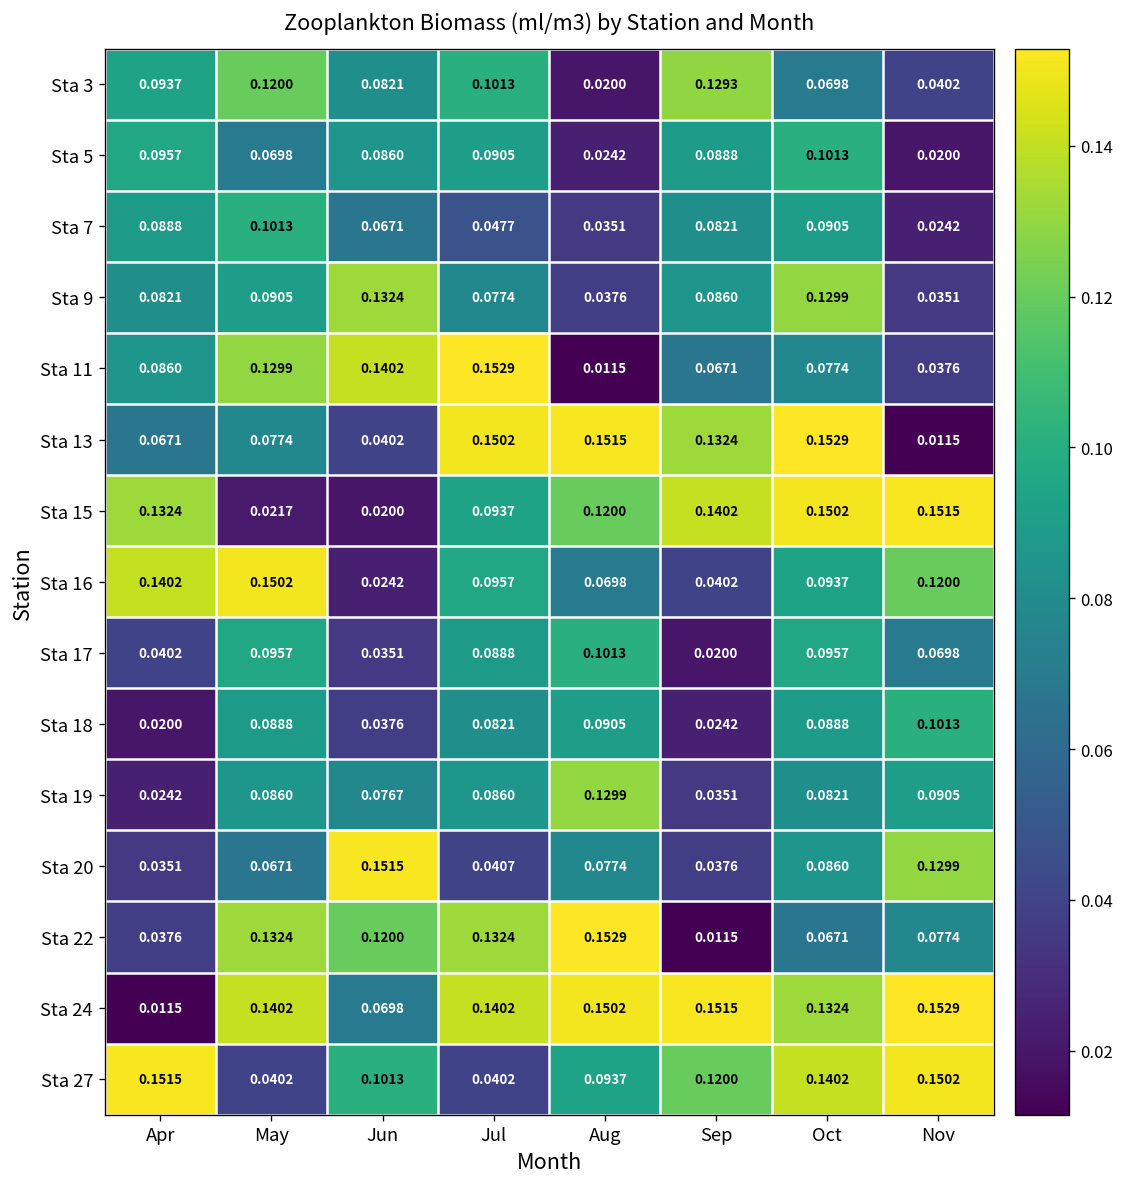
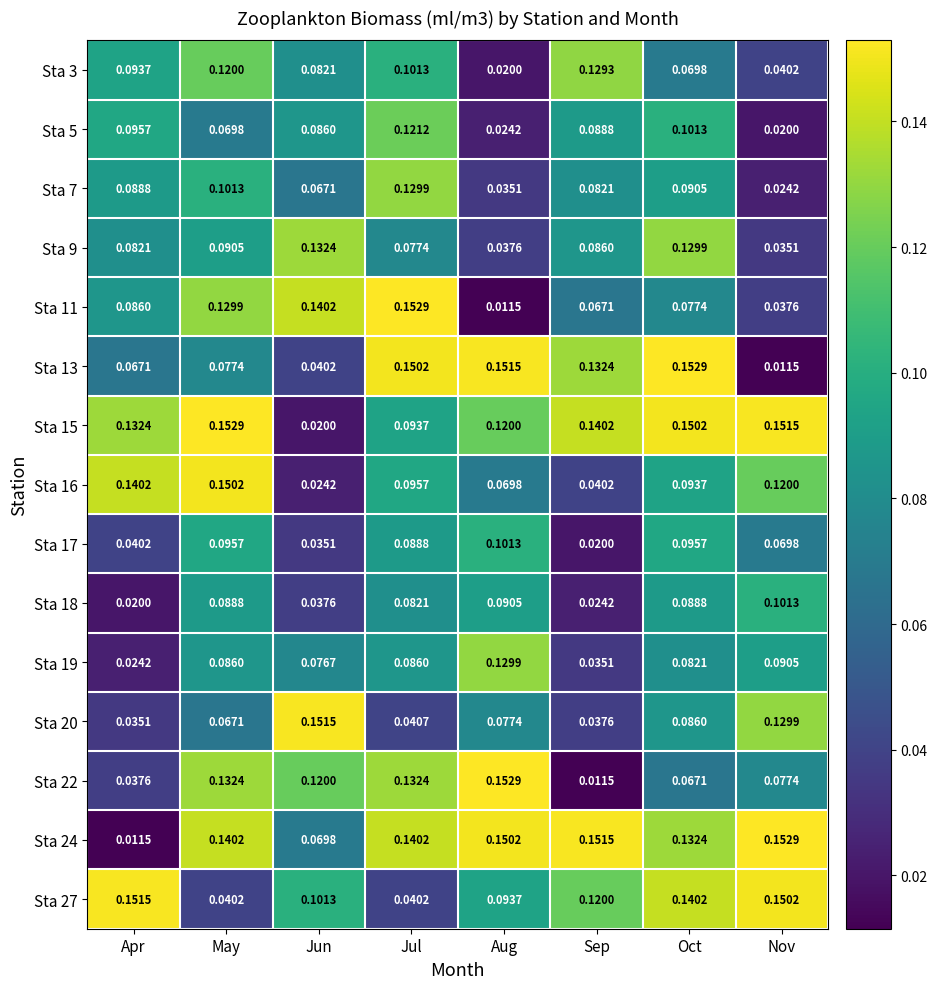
Sta 5, Jul: 0.0905 -> 0.1212
Sta 7, Jul: 0.0477 -> 0.1299
Sta 15, May: 0.0217 -> 0.1529
